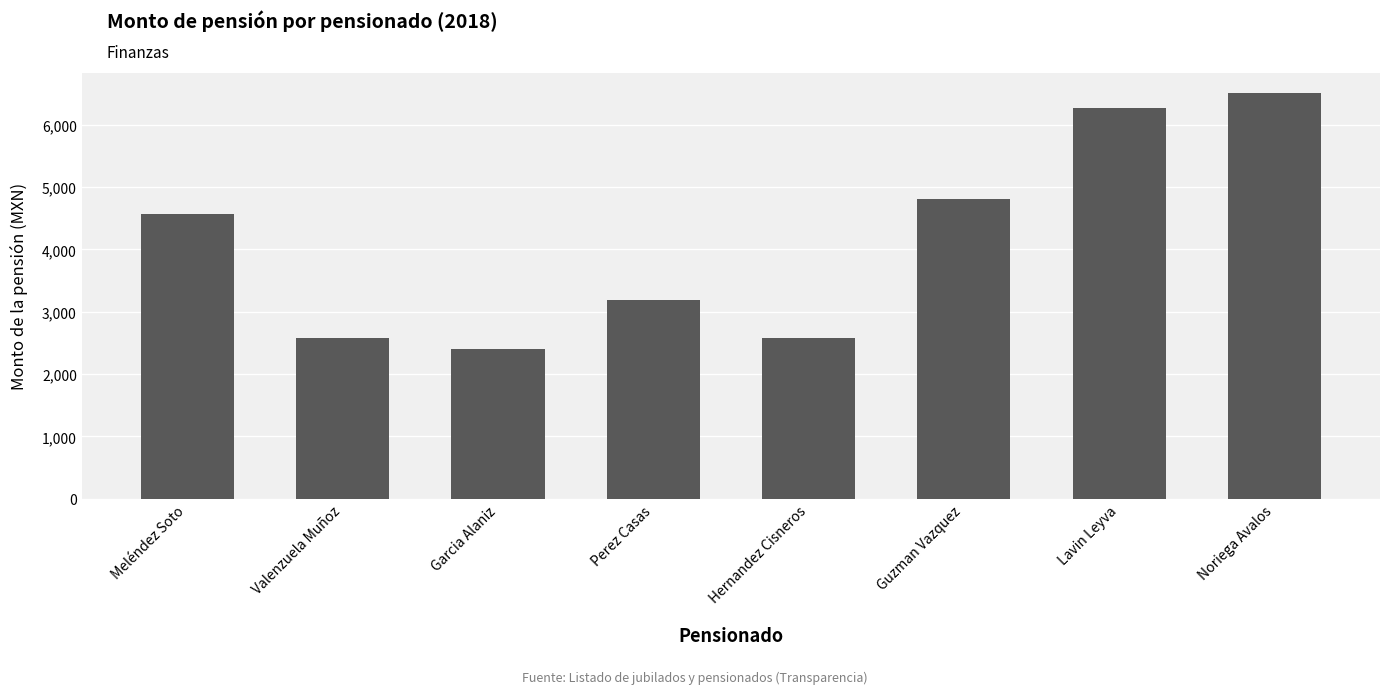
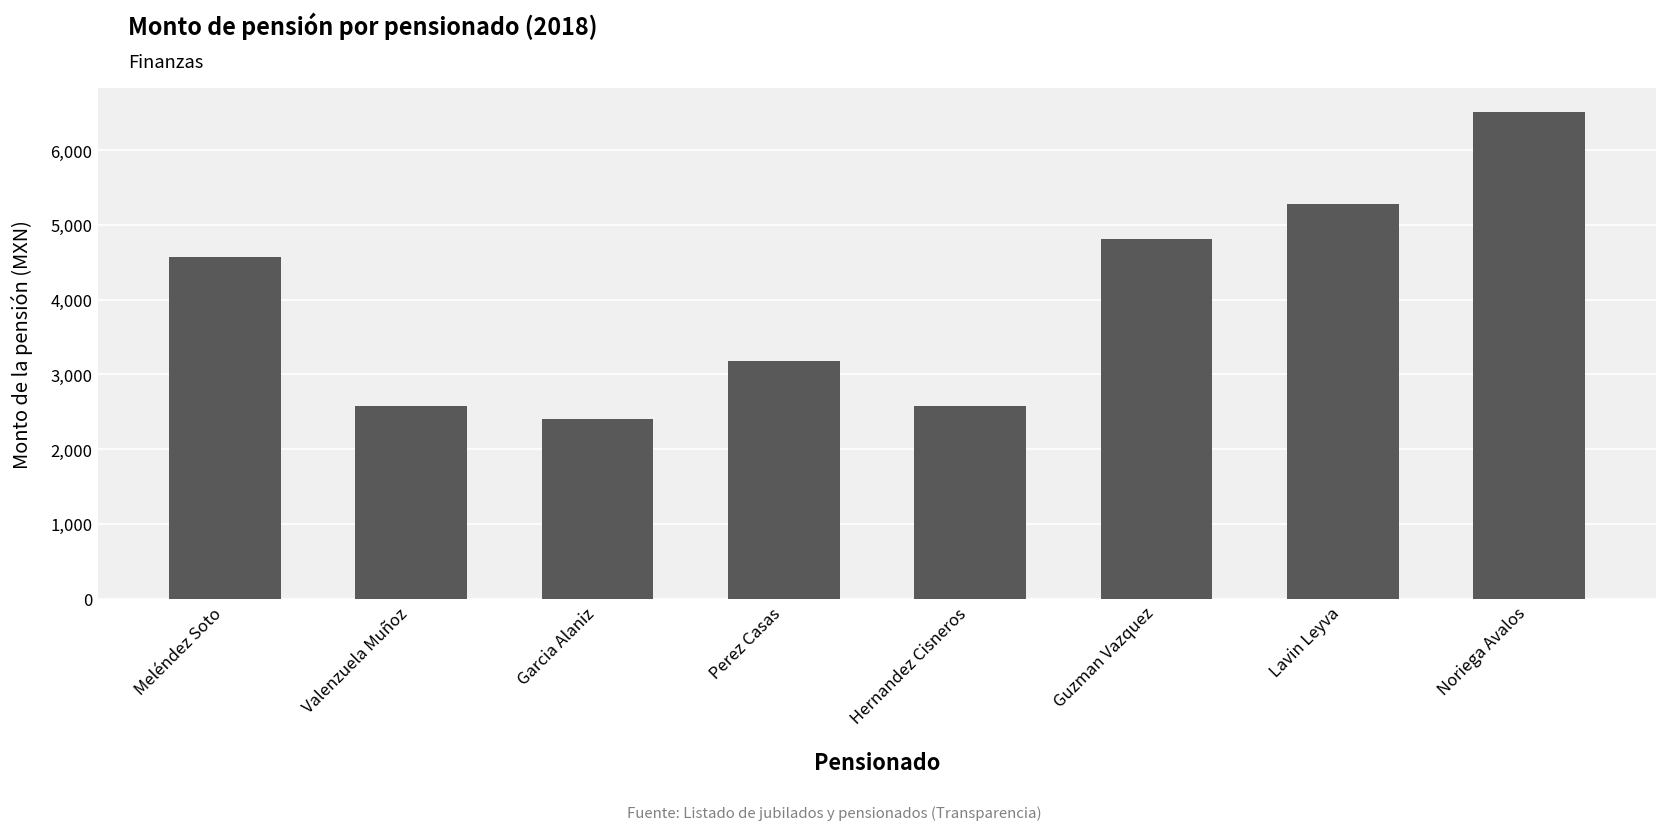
Lavin Leyva: 6,300 -> 5,300
